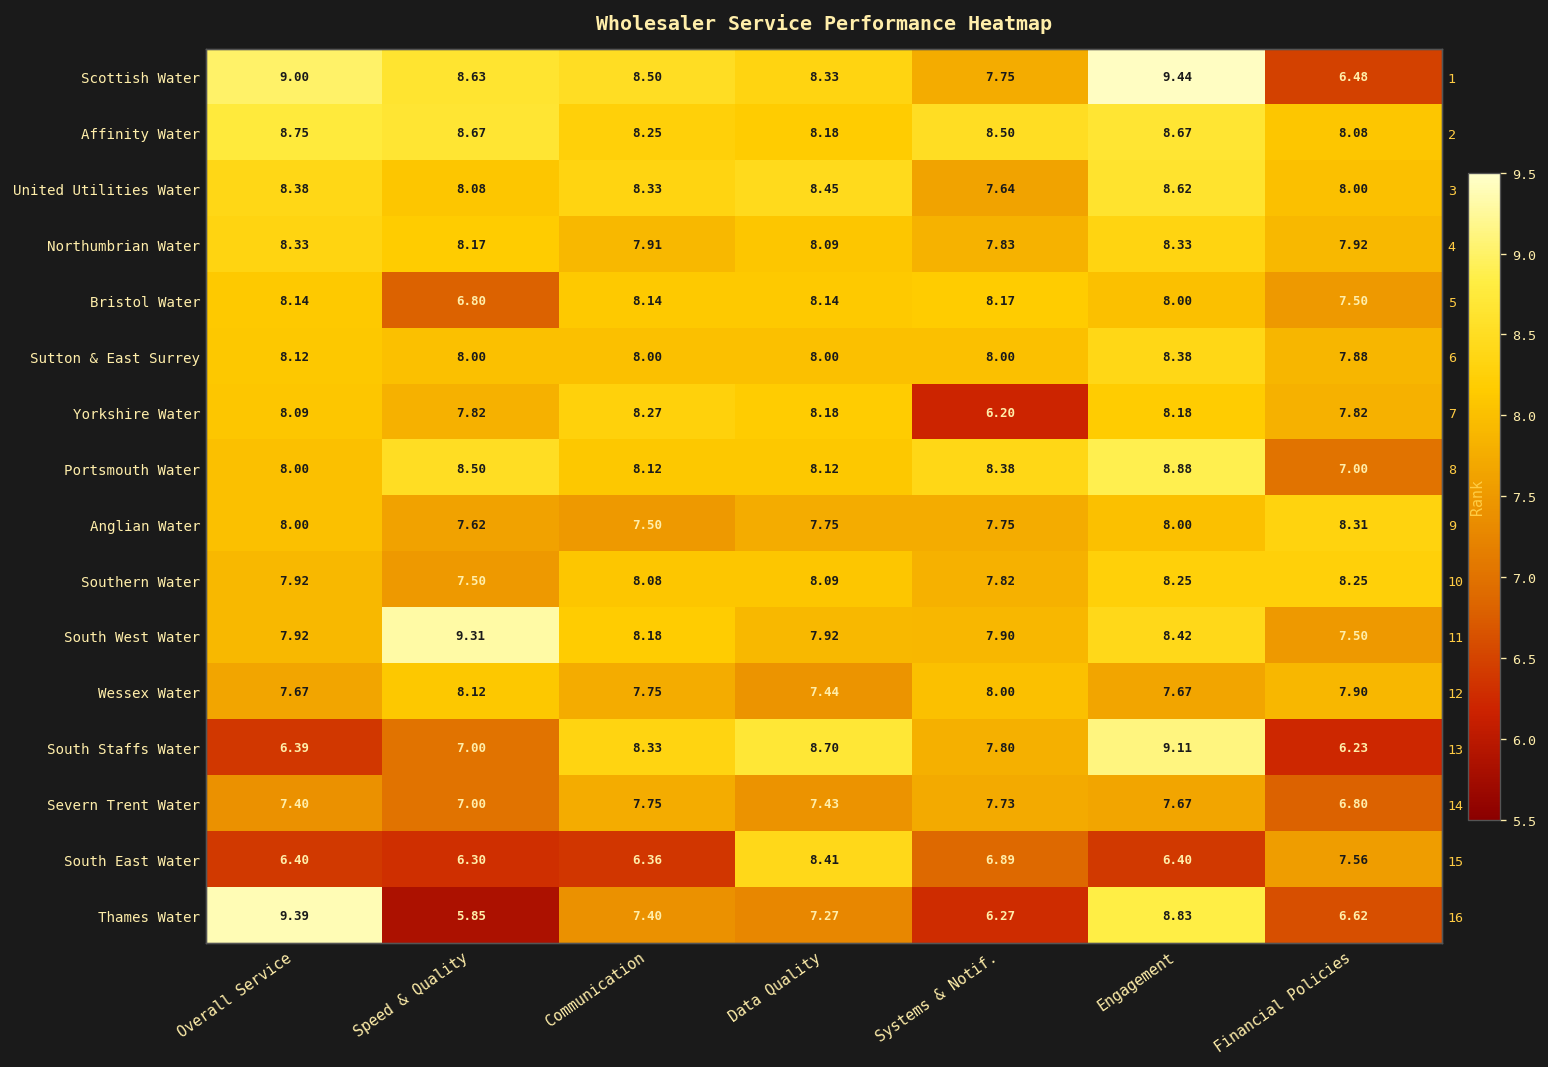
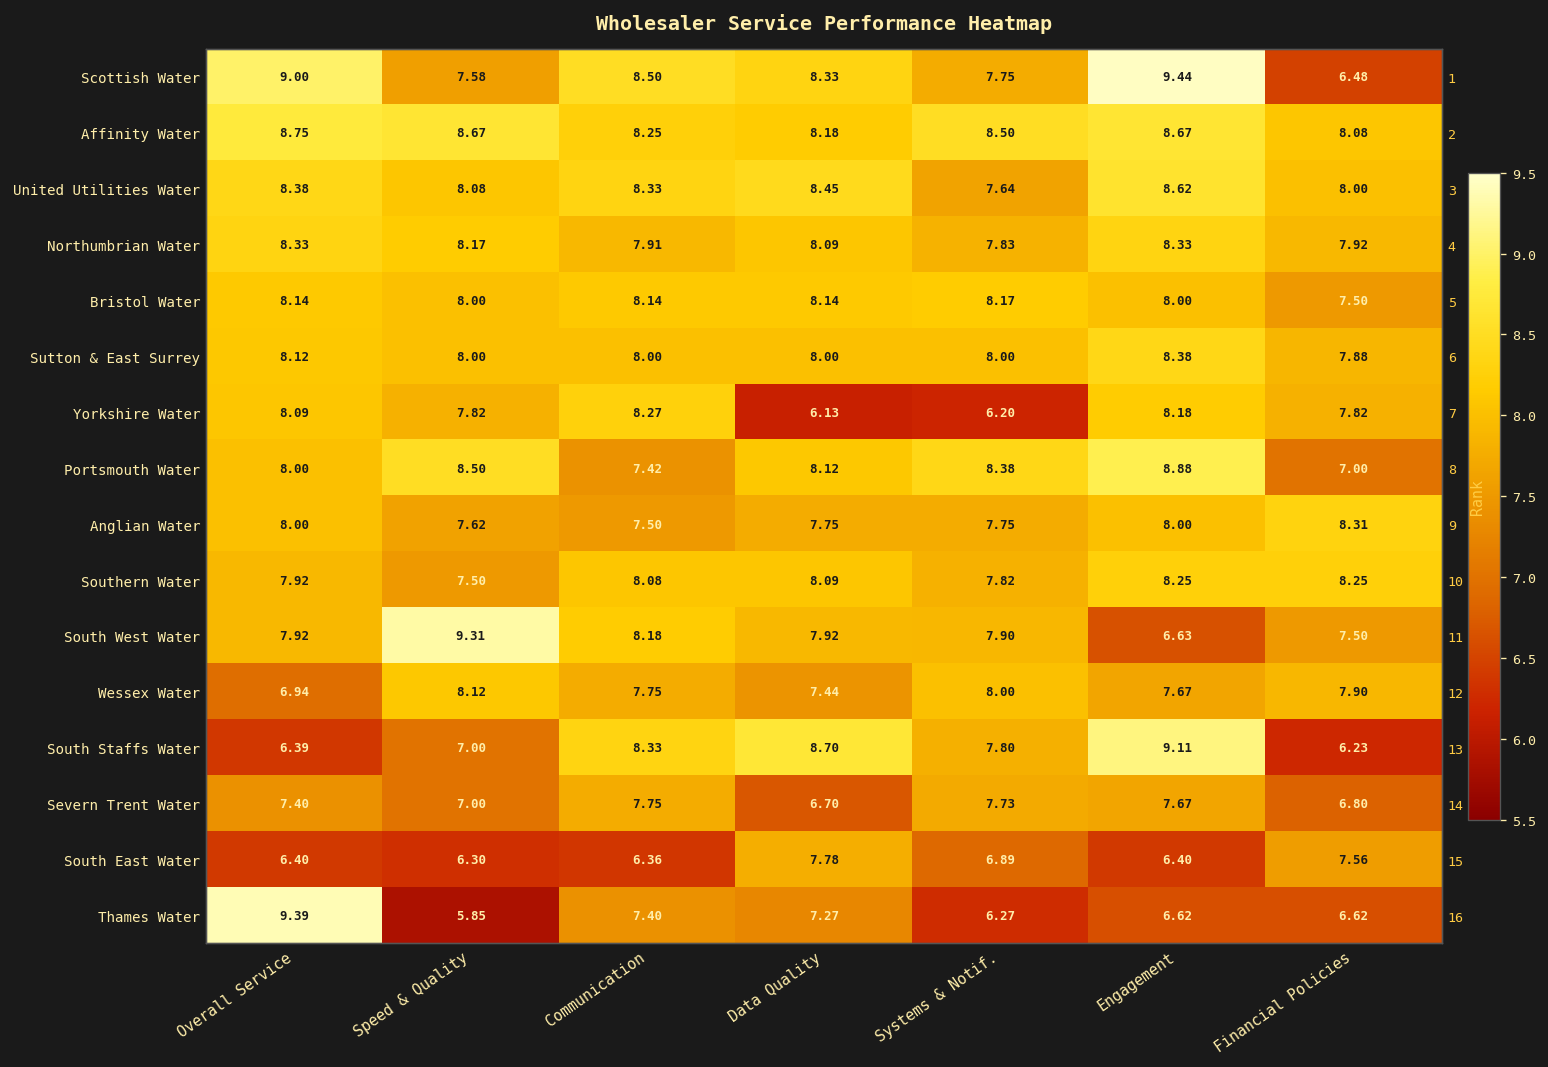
Scottish Water, Speed & Quality: 8.63 -> 7.58
Bristol Water, Speed & Quality: 6.80 -> 8.00
Yorkshire Water, Data Quality: 8.18 -> 6.13
Portsmouth Water, Communication: 8.12 -> 7.42
South West Water, Engagement: 8.42 -> 6.63
Wessex Water, Overall Service: 7.67 -> 6.94
Severn Trent Water, Data Quality: 7.43 -> 6.70
South East Water, Data Quality: 8.41 -> 7.78
Thames Water, Engagement: 8.83 -> 6.62
